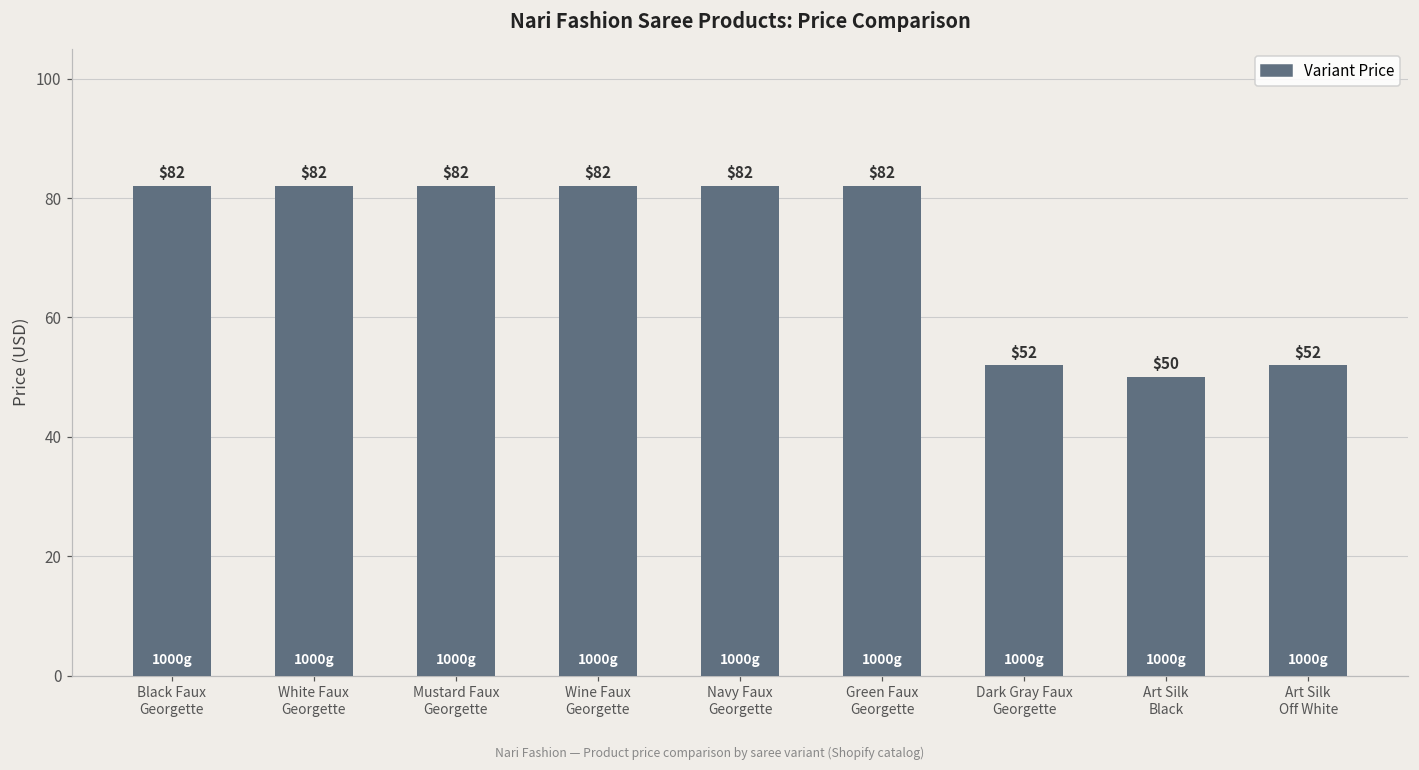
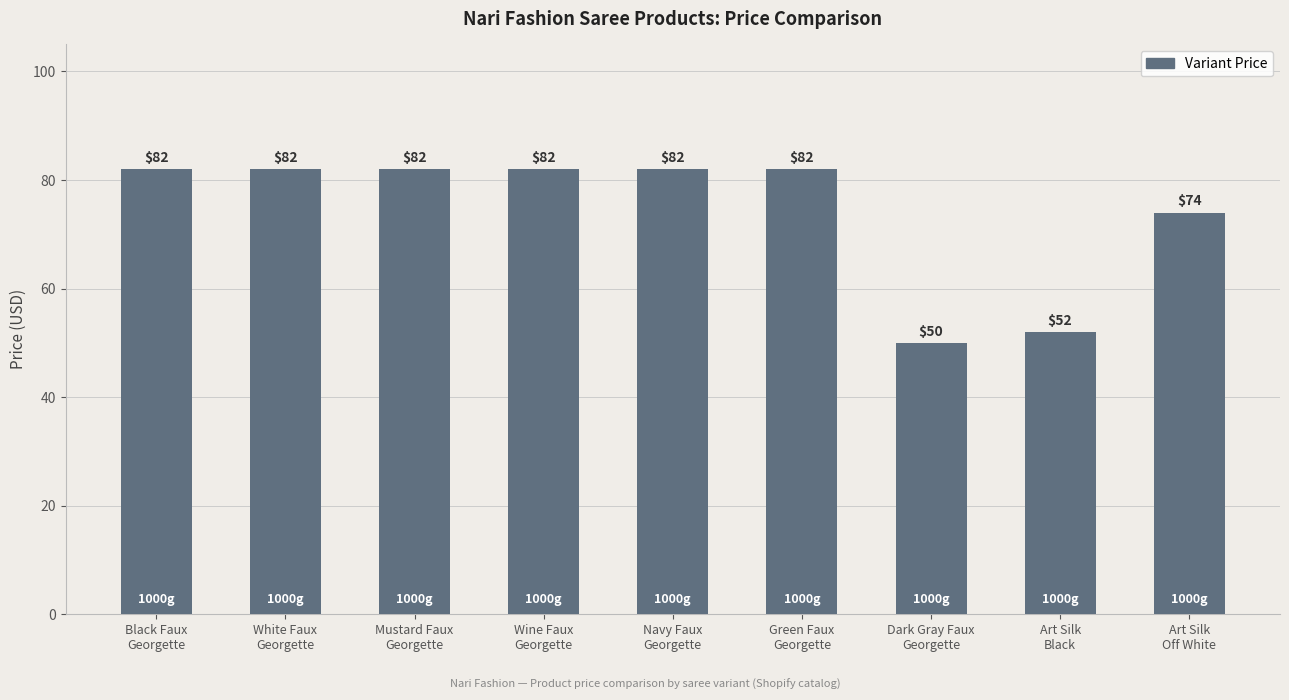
Dark Gray Faux Georgette: $52 -> $50
Art Silk Black: $50 -> $52
Art Silk Off White: $52 -> $74
